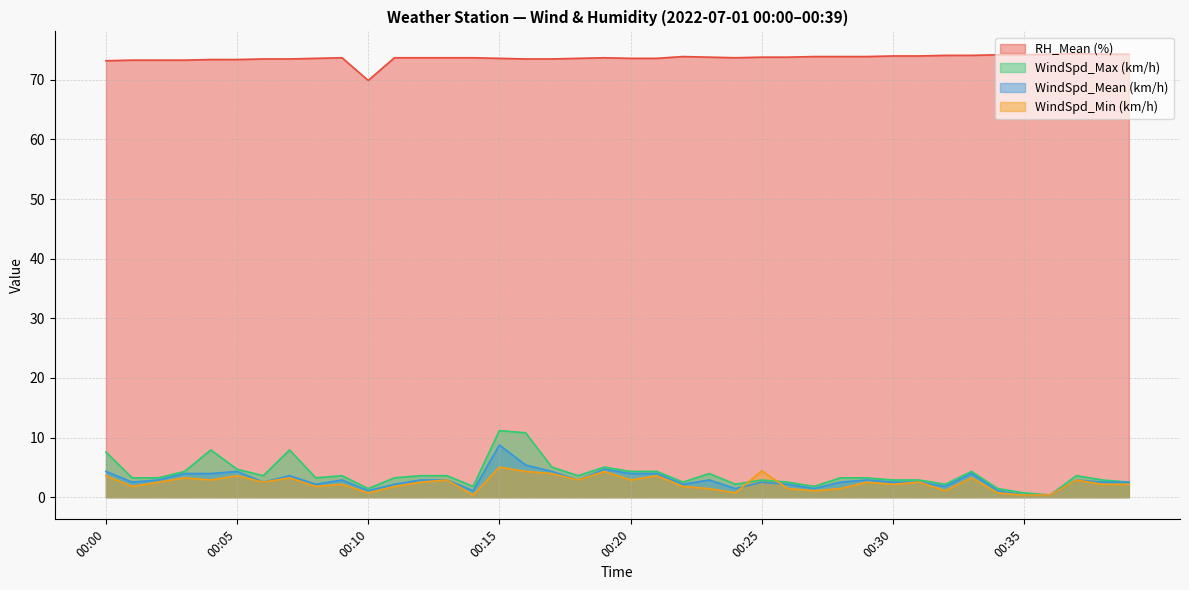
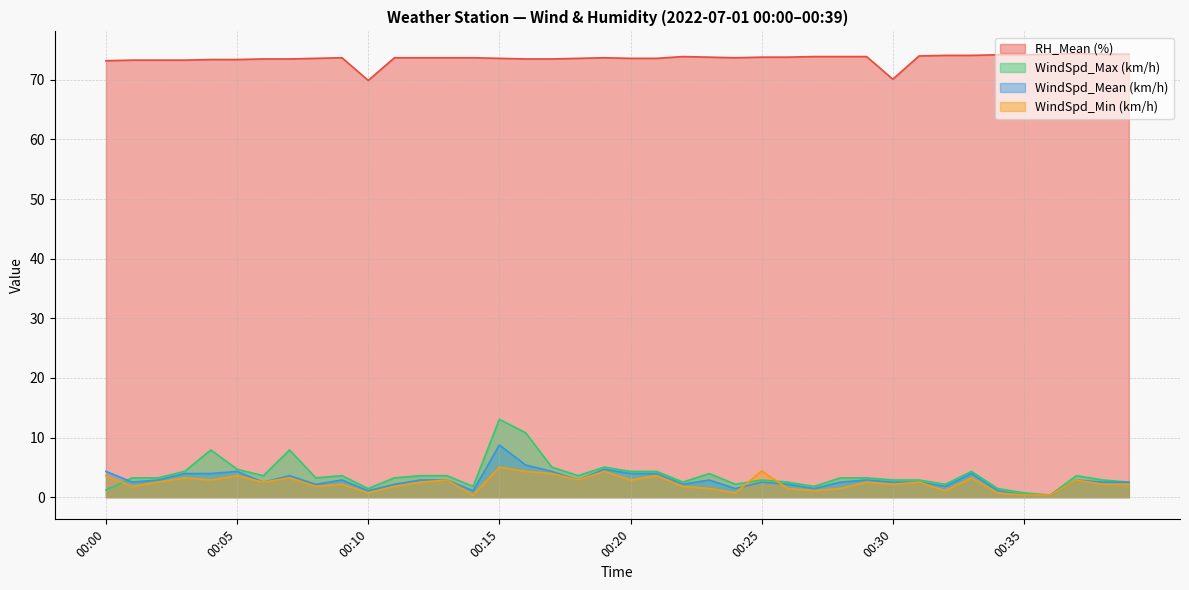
WindSpd_Max (km/h), 00:00: 8 -> 1
WindSpd_Max (km/h), 00:15: 11 -> 13
RH_Mean (%), 00:30: 74 -> 70
